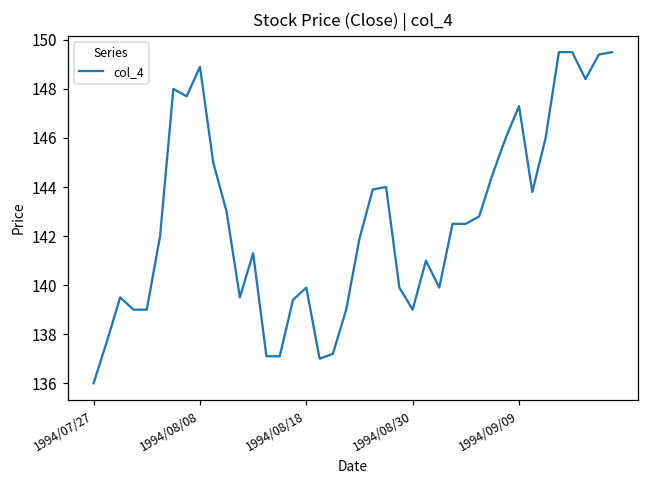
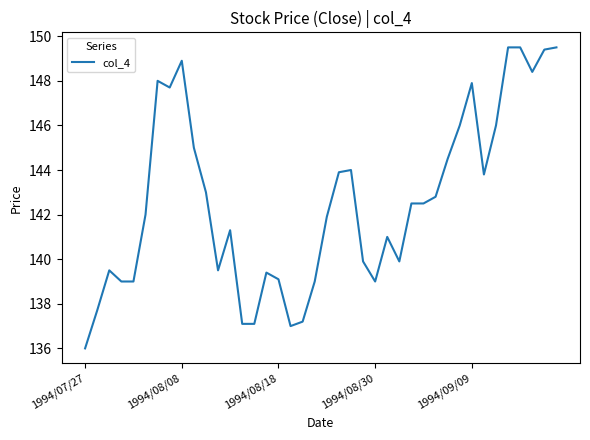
1994/08/18: 139.9 -> 139.1
1994/09/09: 147.3 -> 147.9
